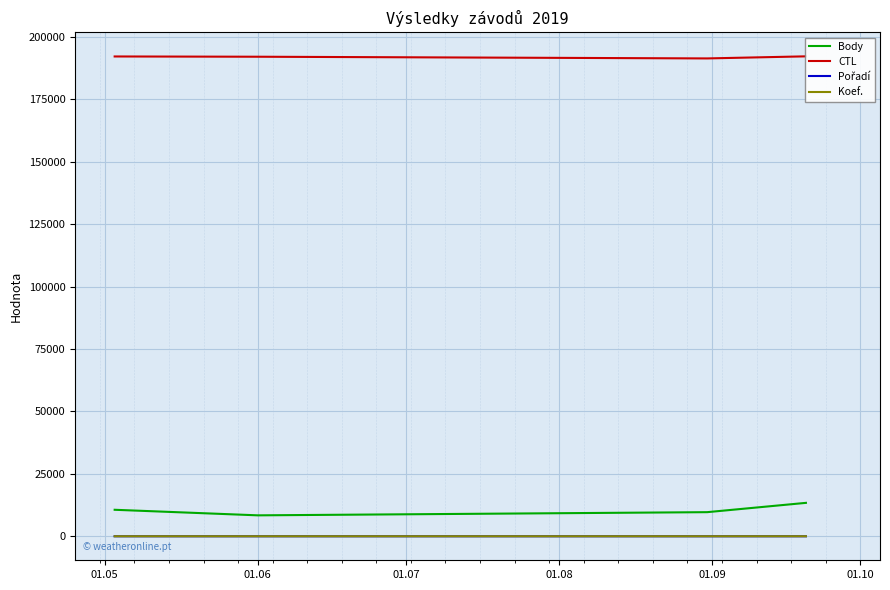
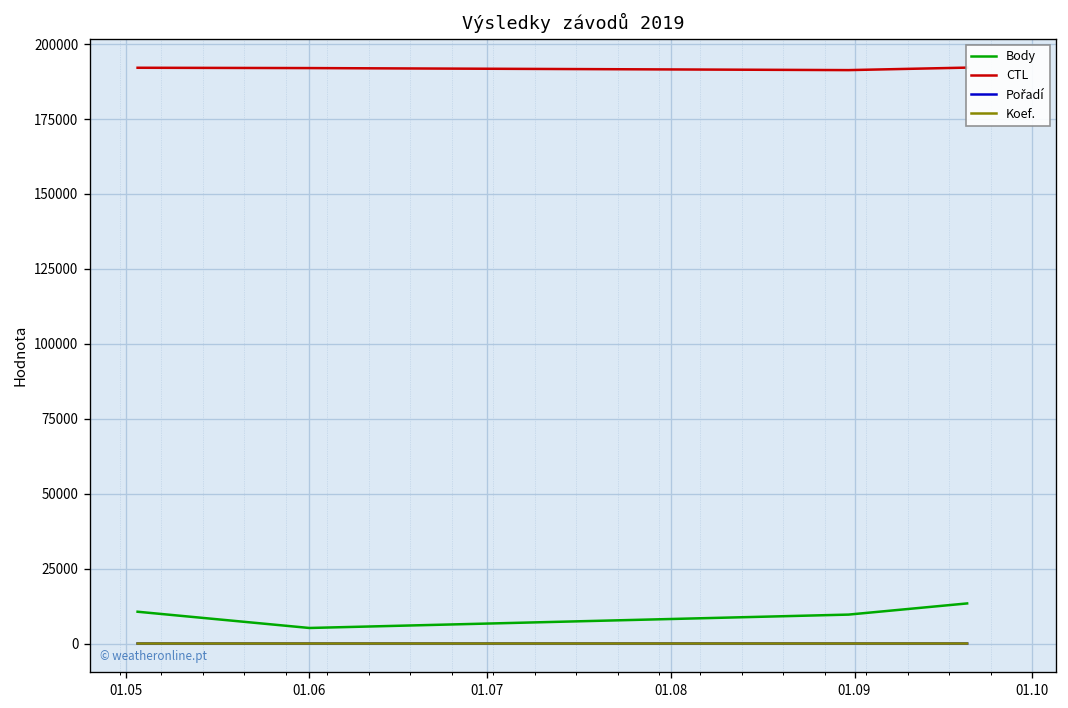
Body, 01.06: 8000 -> 5000
